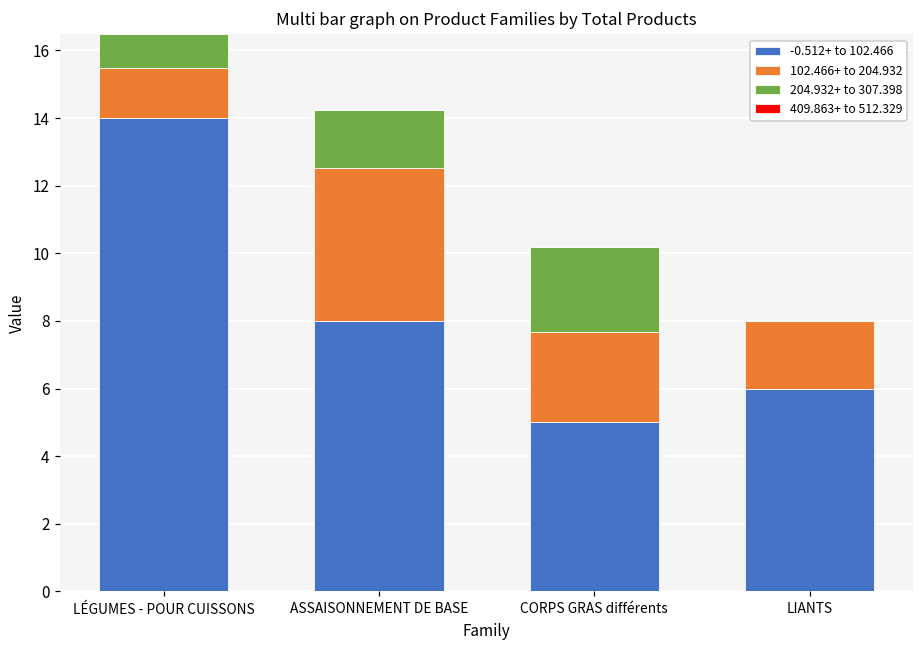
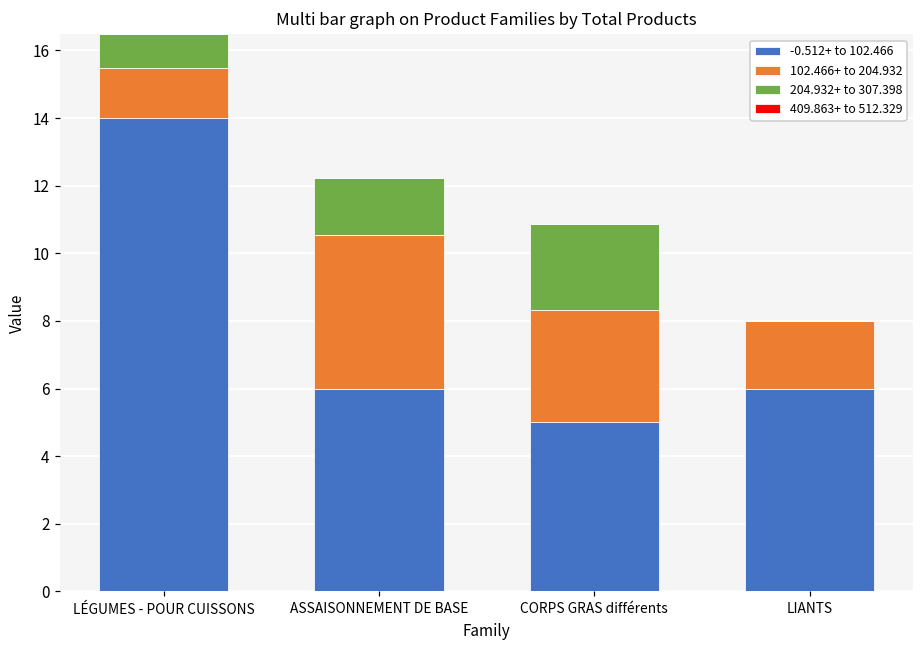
-0.512+ to 102.466, ASSAISONNEMENT DE BASE: 8 -> 6
102.466+ to 204.932, CORPS GRAS différents: 2.7 -> 3.3
